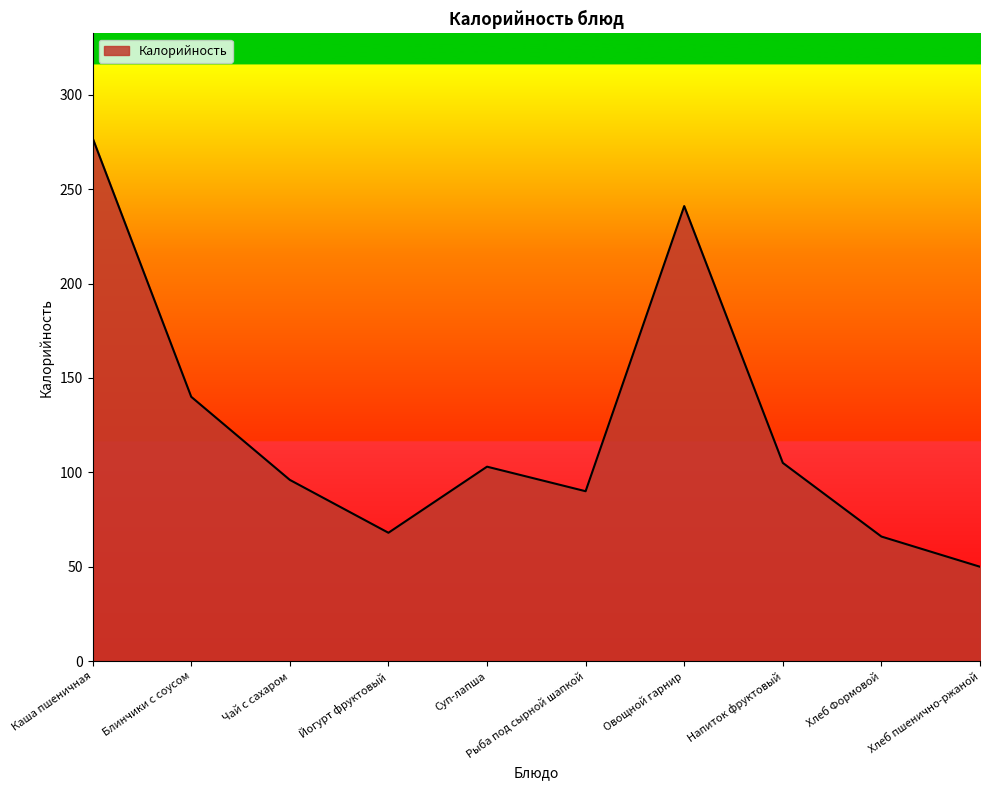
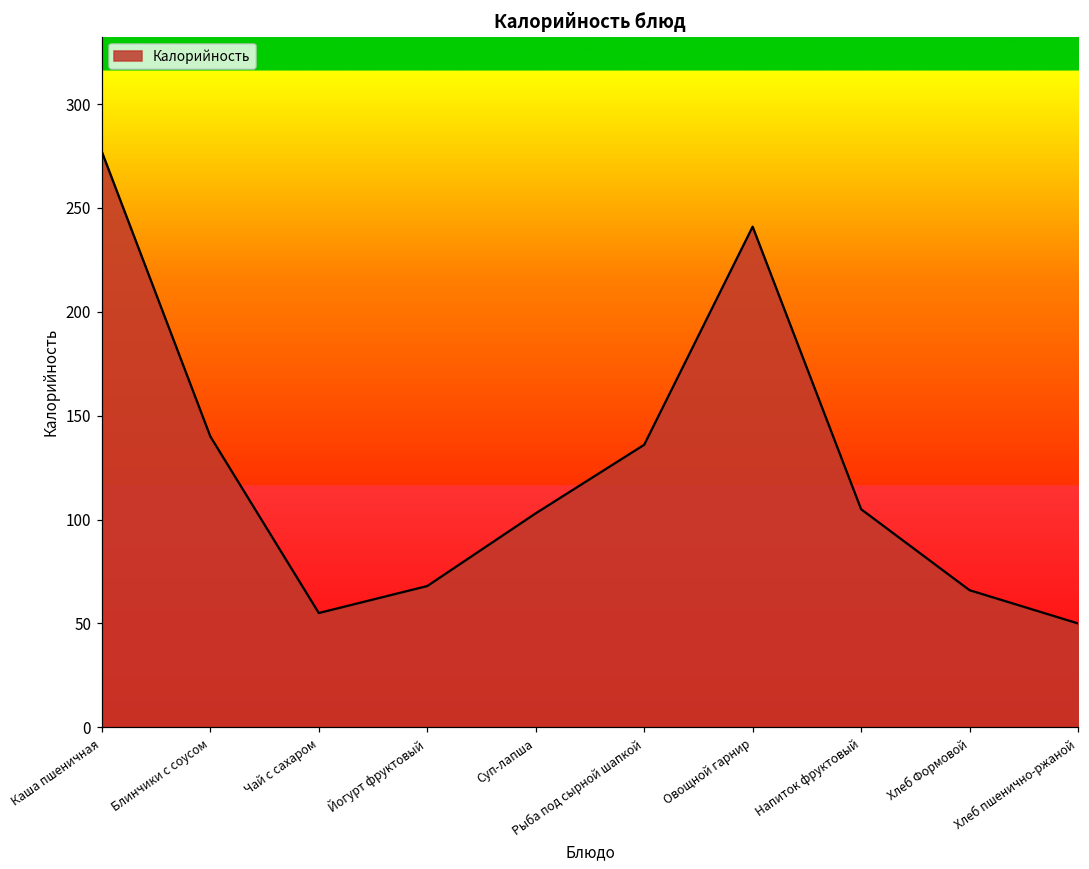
Чай с сахаром: 96 -> 55
Рыба под сырной шапкой: 90 -> 136
